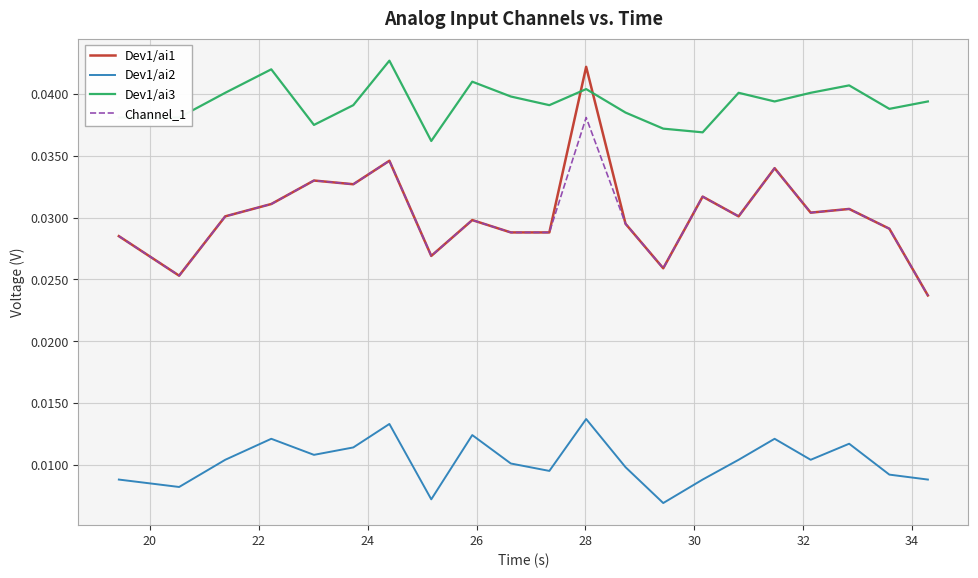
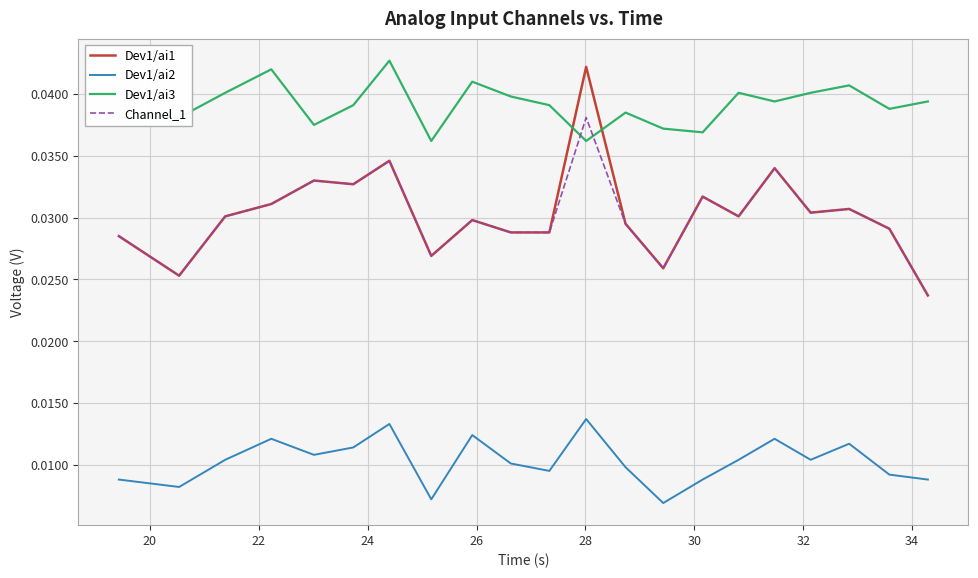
Dev1/ai3, 28: 0.0404 -> 0.0362
